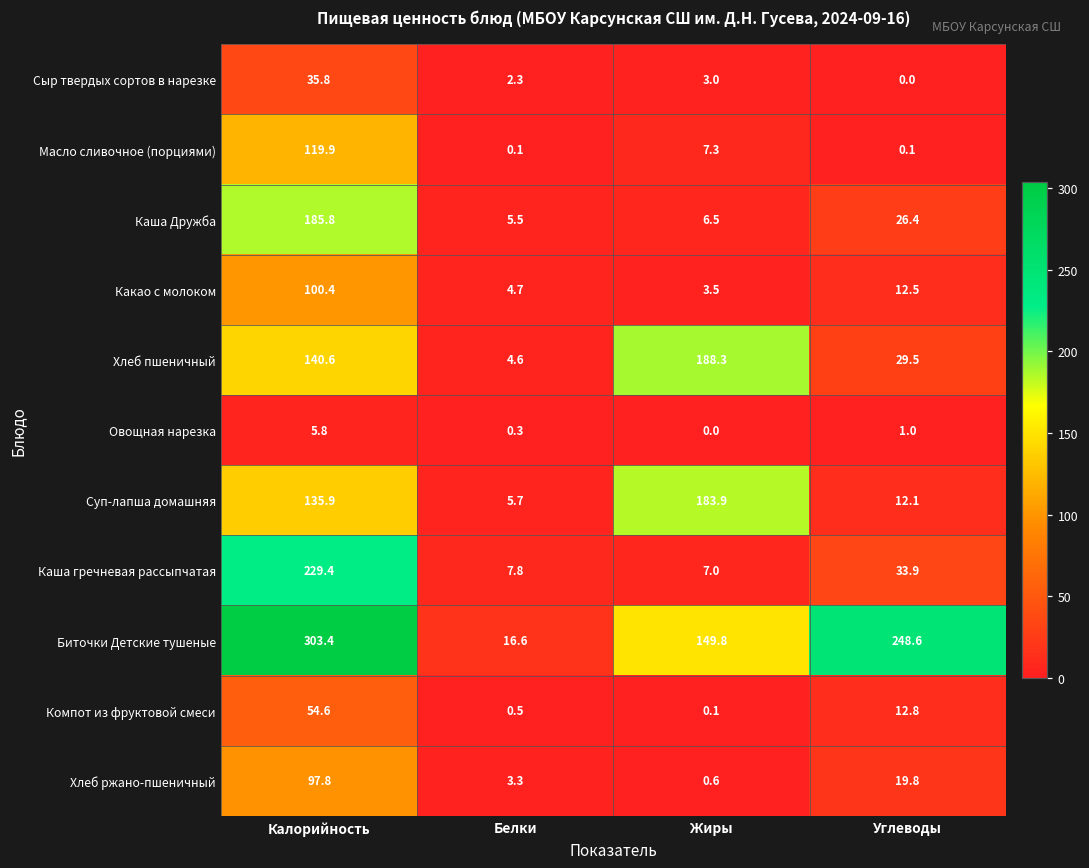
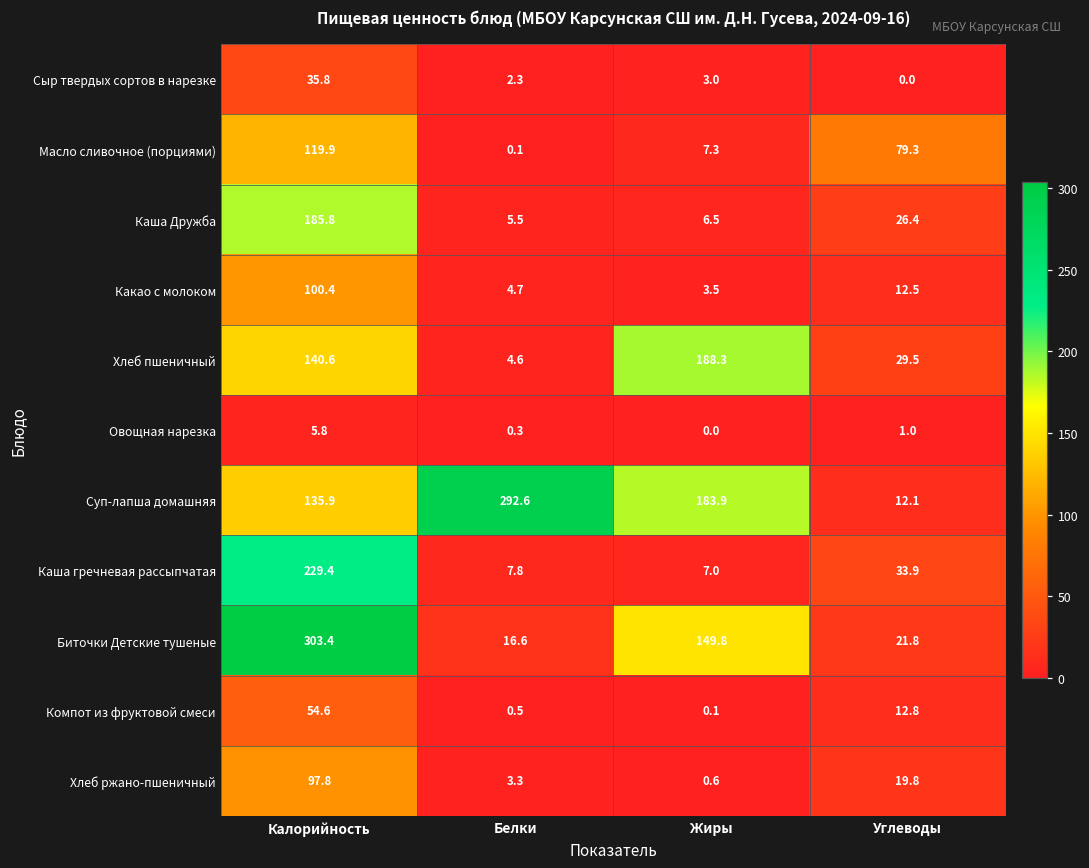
Масло сливочное (порциями), Углеводы: 0.1 -> 79.3
Суп-лапша домашняя, Белки: 5.7 -> 292.6
Биточки Детские тушеные, Углеводы: 248.6 -> 21.8
